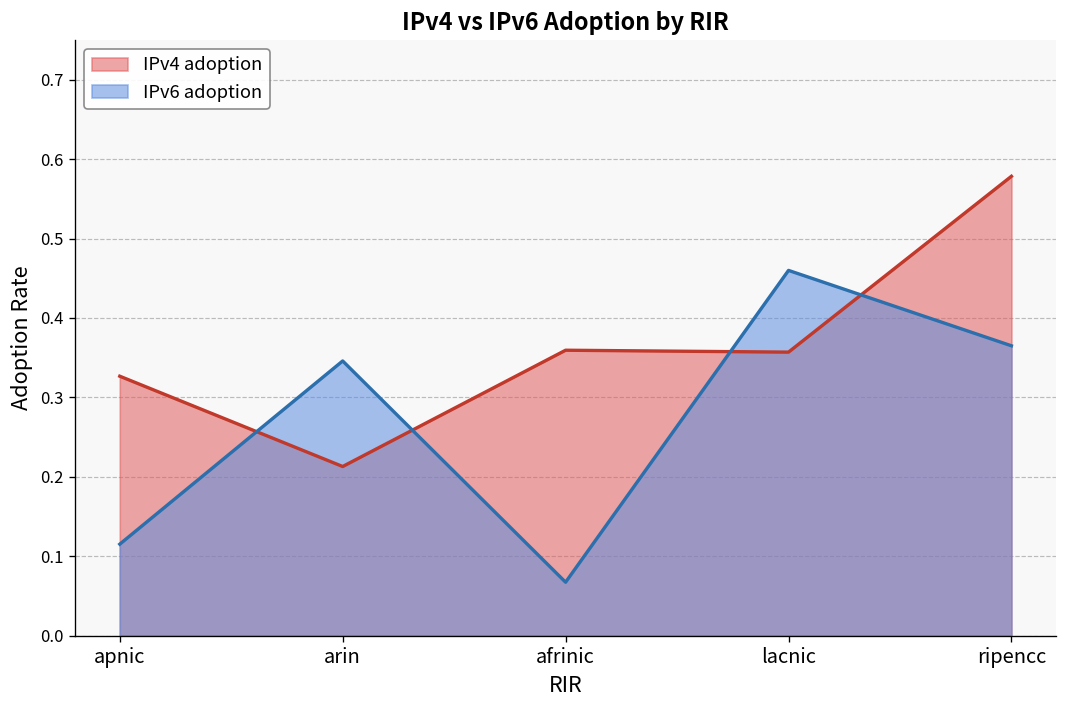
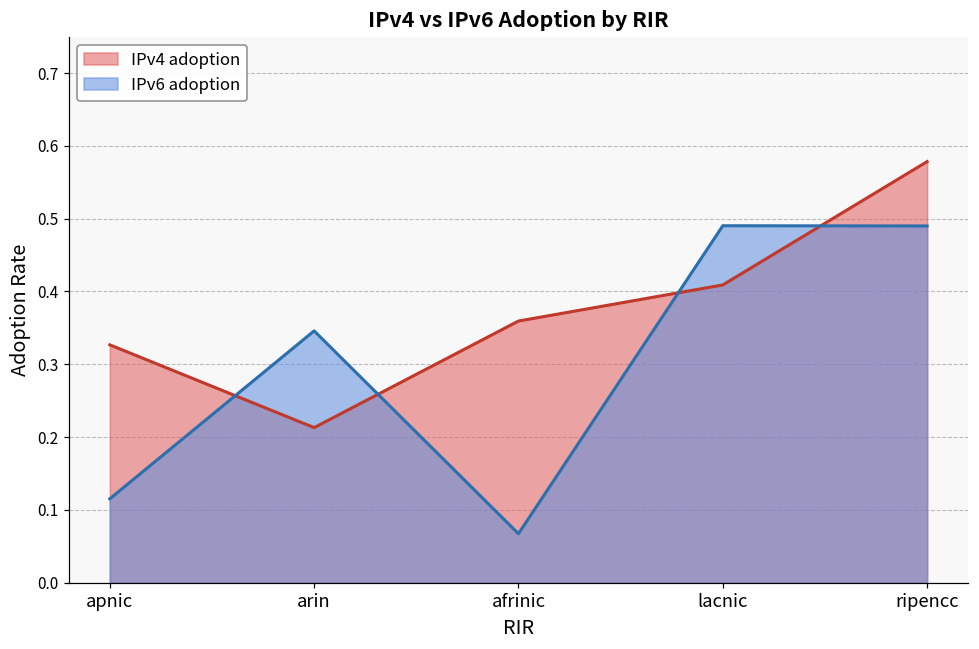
IPv4 adoption, lacnic: 0.36 -> 0.41
IPv6 adoption, lacnic: 0.46 -> 0.49
IPv6 adoption, ripencc: 0.37 -> 0.49
